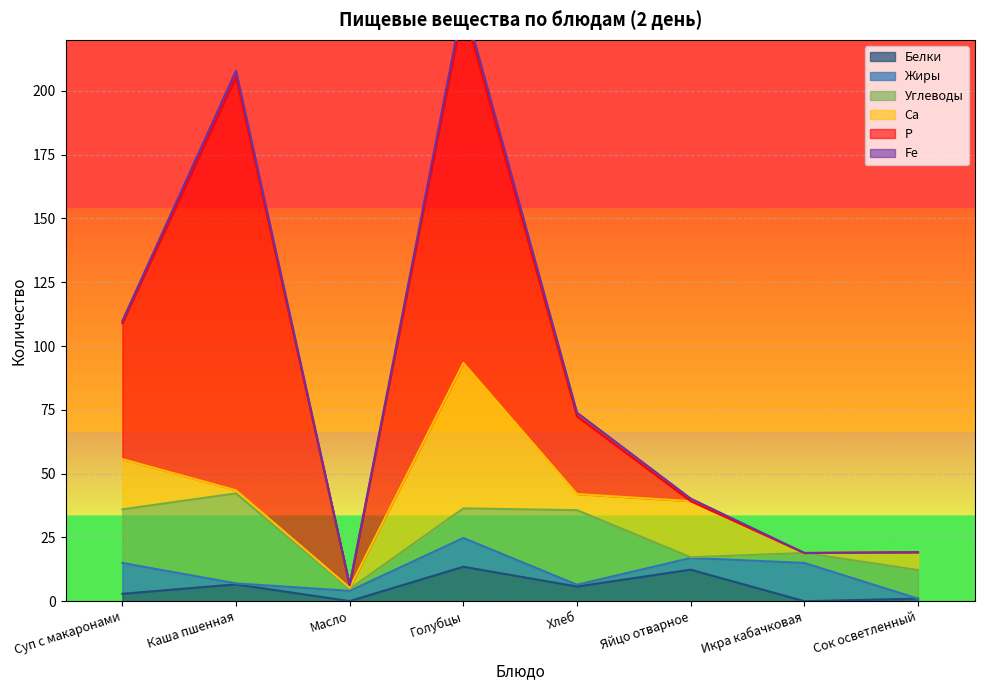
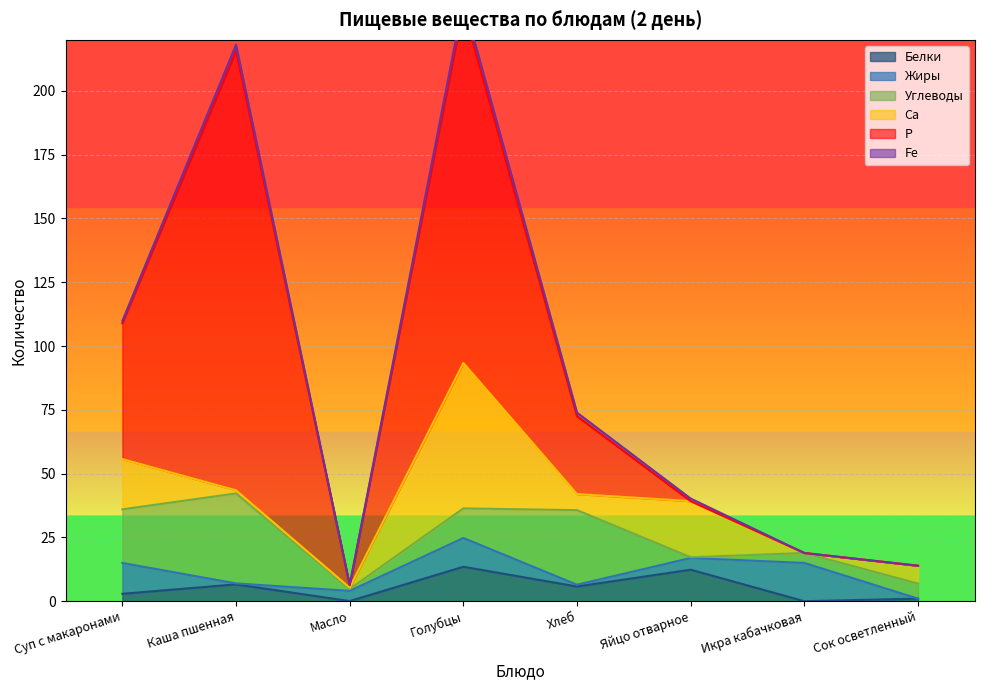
P, Каша пшенная: 162 -> 172
Углеводы, Сок осветленный: 11 -> 6
